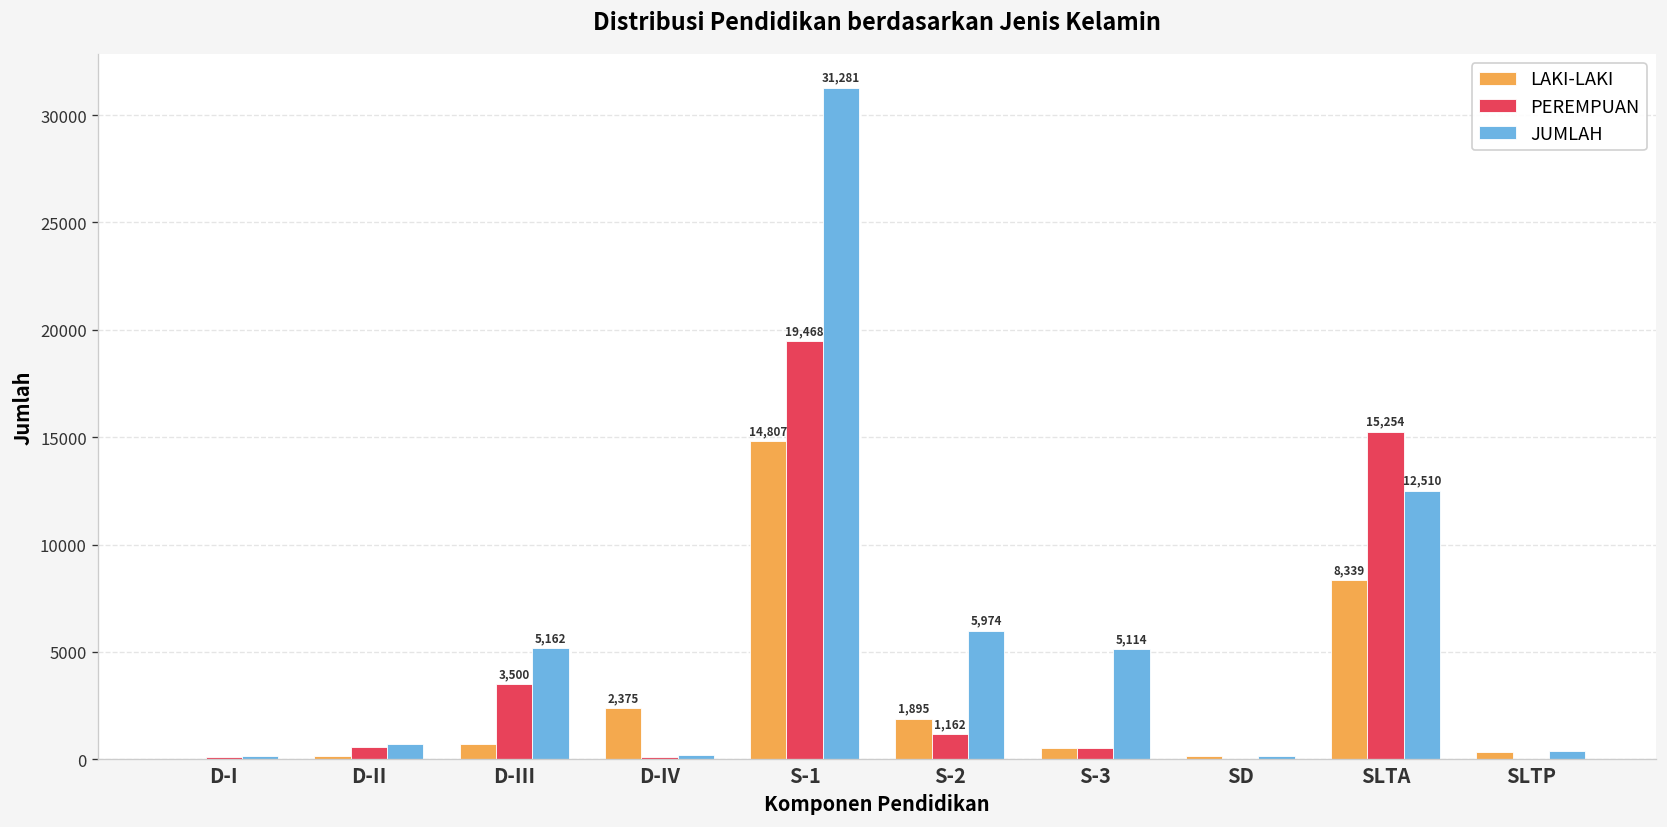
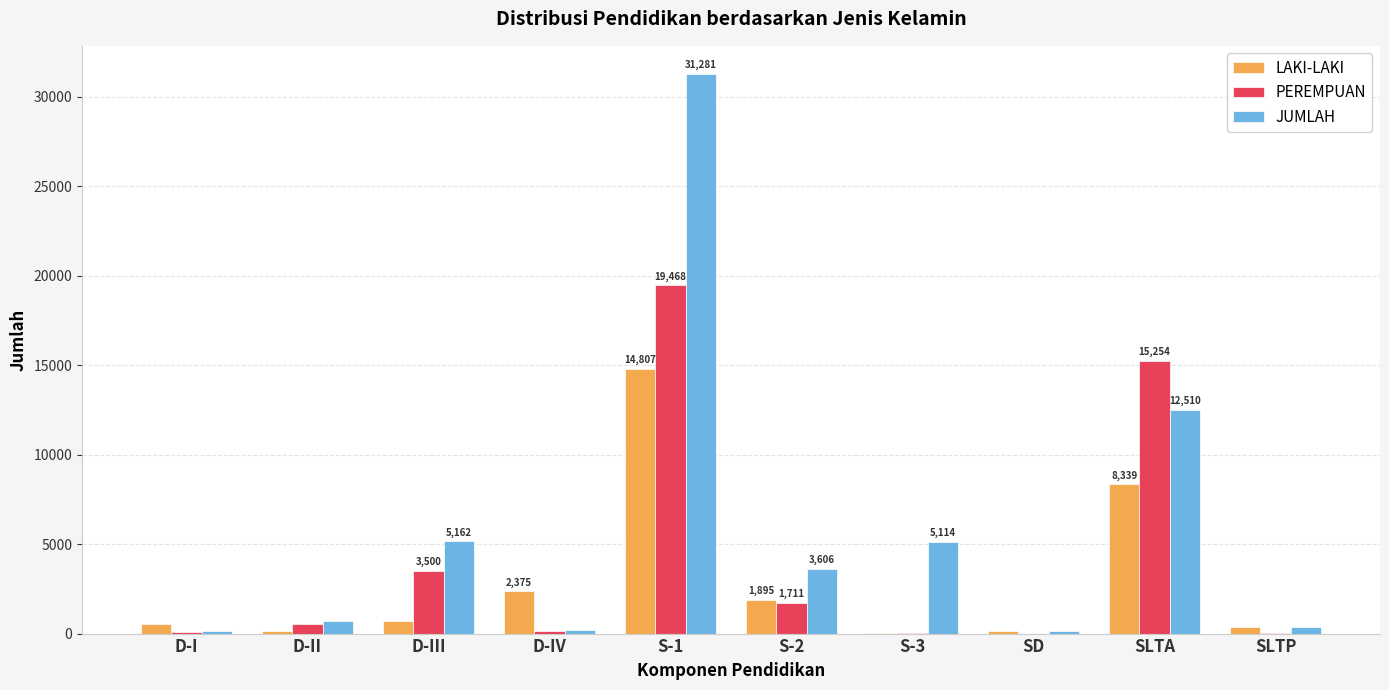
LAKI-LAKI, D-I: 0 -> 500
PEREMPUAN, S-2: 1,162 -> 1,711
JUMLAH, S-2: 5,974 -> 3,606
LAKI-LAKI, S-3: 500 -> 0
PEREMPUAN, S-3: 500 -> 0
